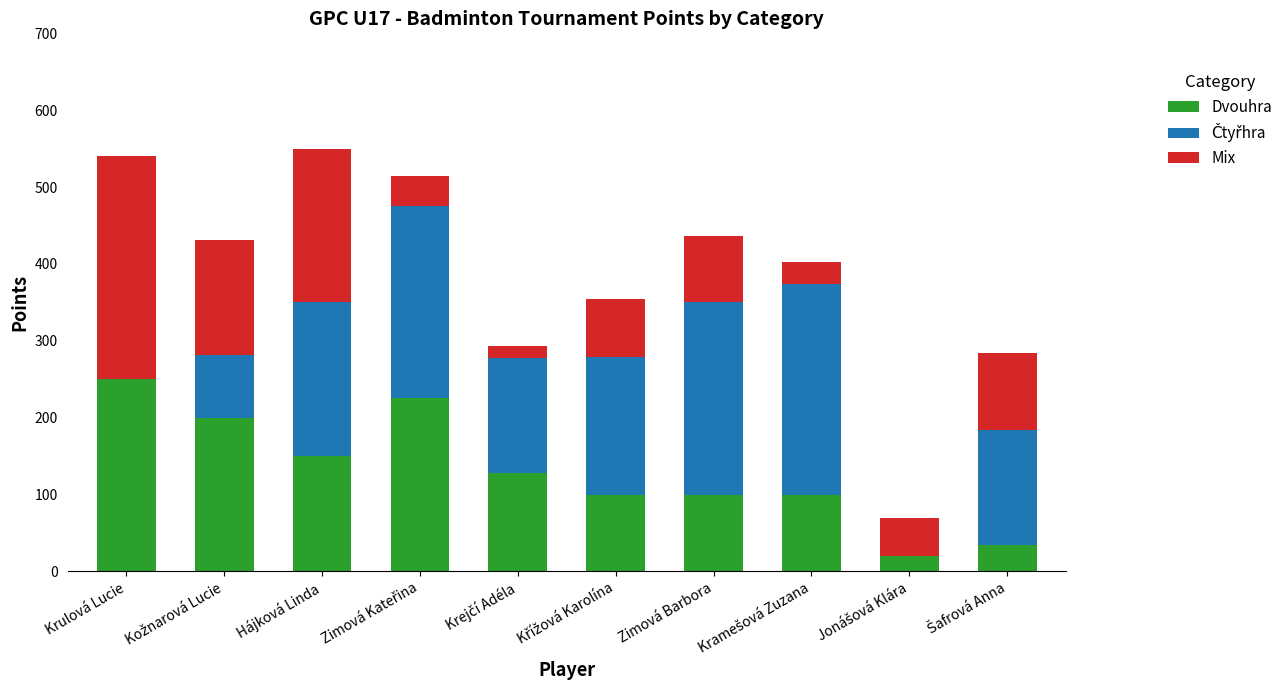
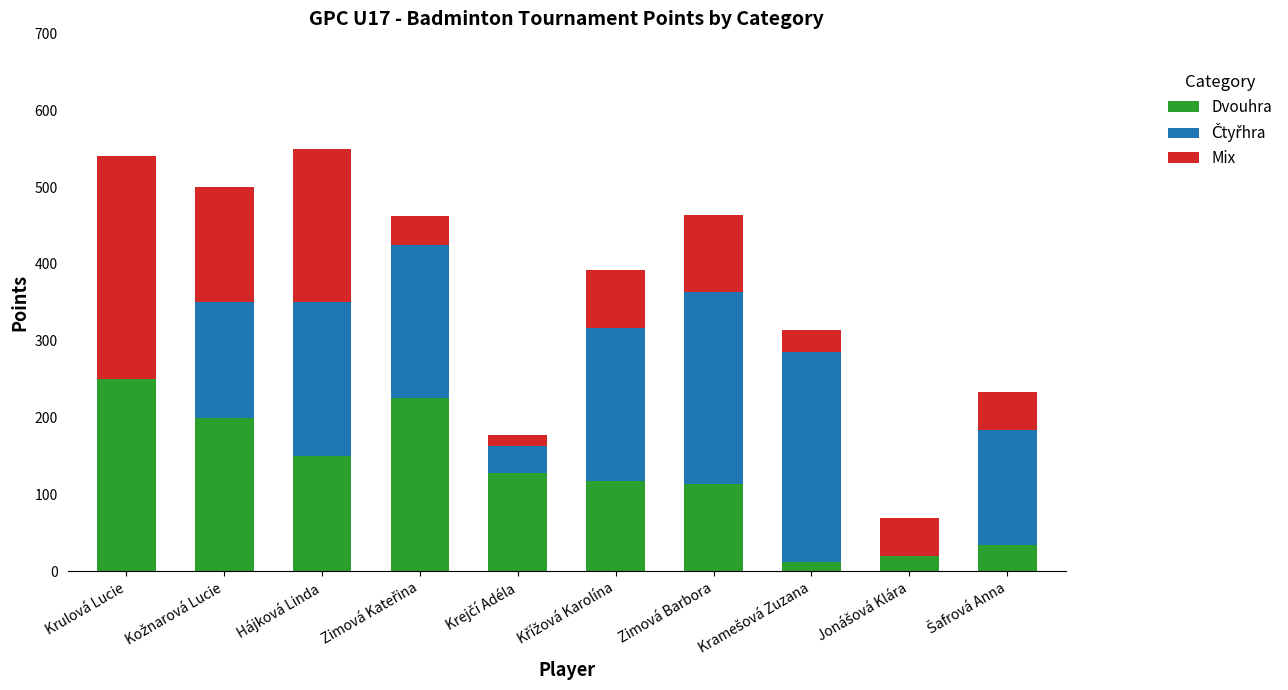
Čtyřhra, Kožnarová Lucie: 80 -> 150
Čtyřhra, Zimová Kateřina: 250 -> 200
Čtyřhra, Krejčí Adéla: 150 -> 40
Dvouhra, Křížová Karolína: 100 -> 120
Čtyřhra, Křížová Karolína: 180 -> 200
Dvouhra, Zimová Barbora: 100 -> 110
Mix, Zimová Barbora: 90 -> 100
Dvouhra, Kramešová Zuzana: 100 -> 10
Mix, Šafrová Anna: 100 -> 50
